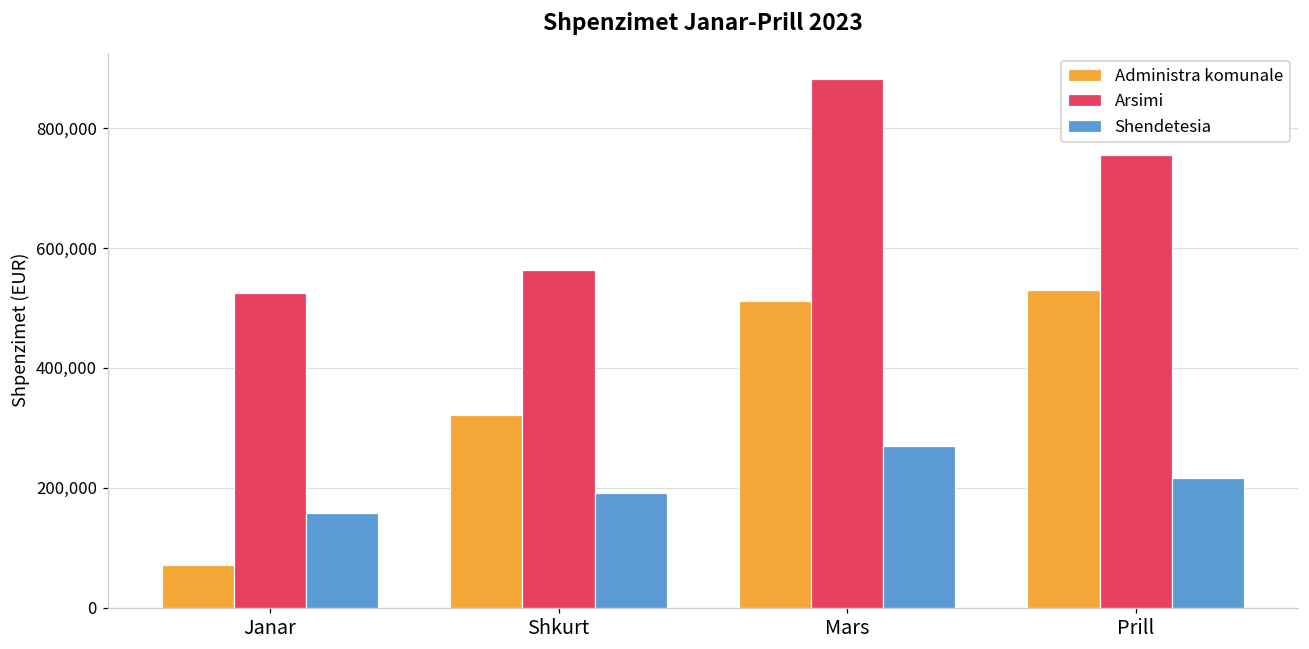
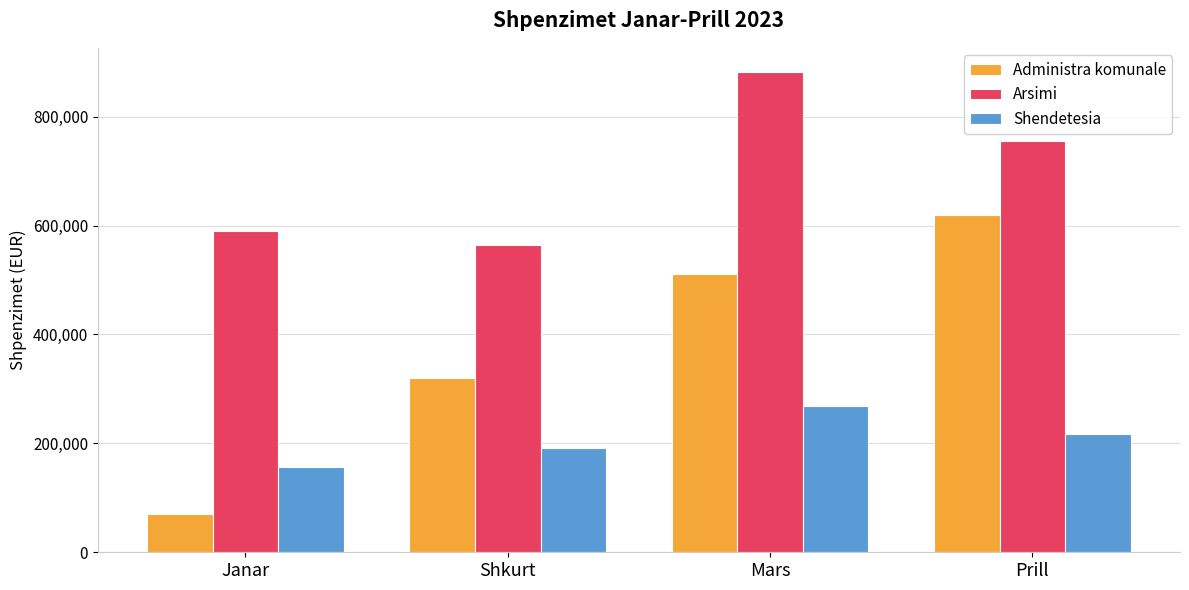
Arsimi, Janar: 530,000 -> 590,000
Administra komunale, Prill: 530,000 -> 620,000
